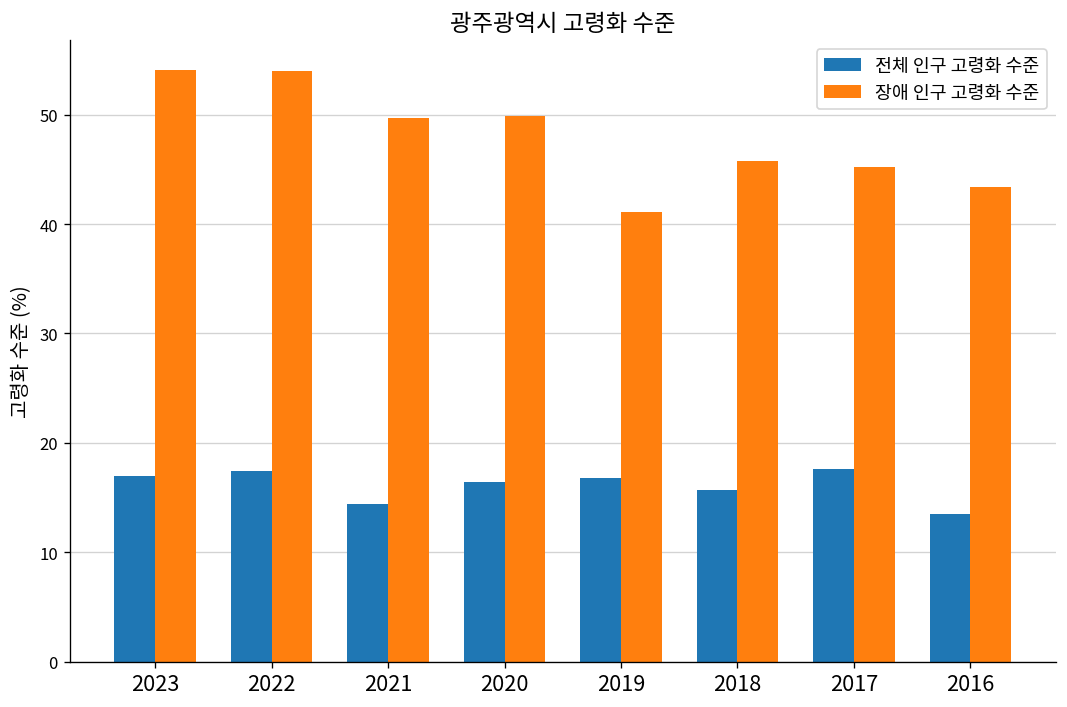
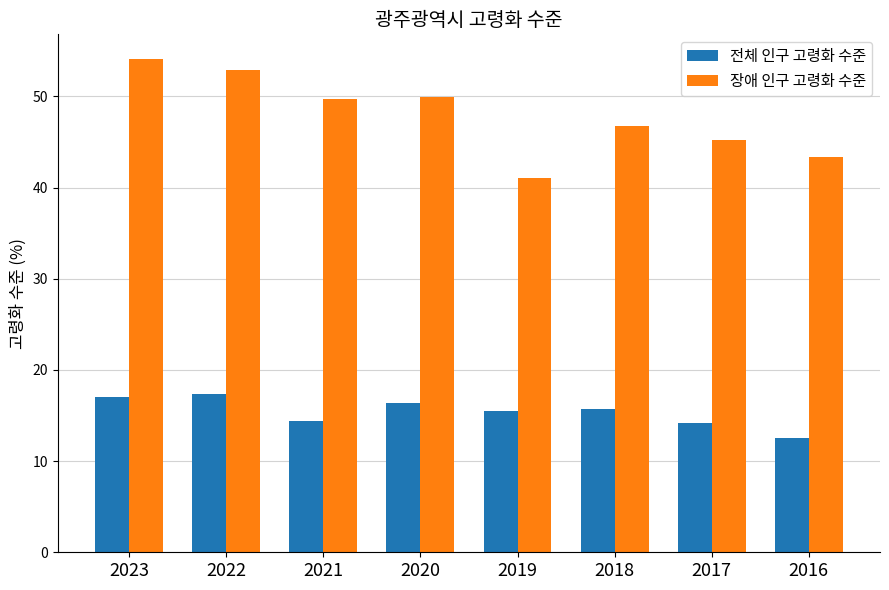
장애 인구 고령화 수준, 2022: 54 -> 53
전체 인구 고령화 수준, 2019: 17 -> 16
장애 인구 고령화 수준, 2018: 46 -> 47
전체 인구 고령화 수준, 2017: 18 -> 14
전체 인구 고령화 수준, 2016: 14 -> 13
